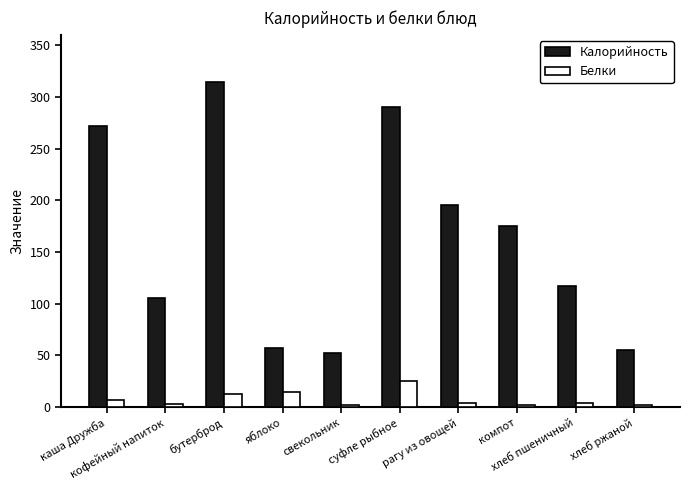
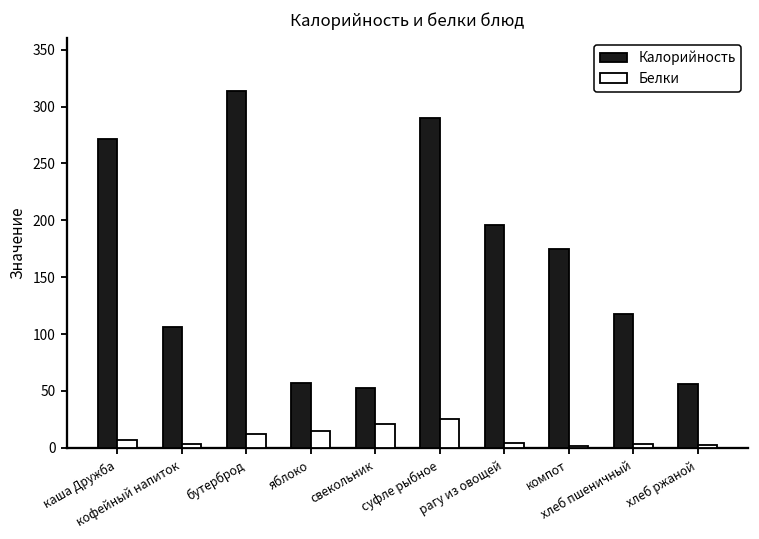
Белки, свекольник: 2 -> 21
